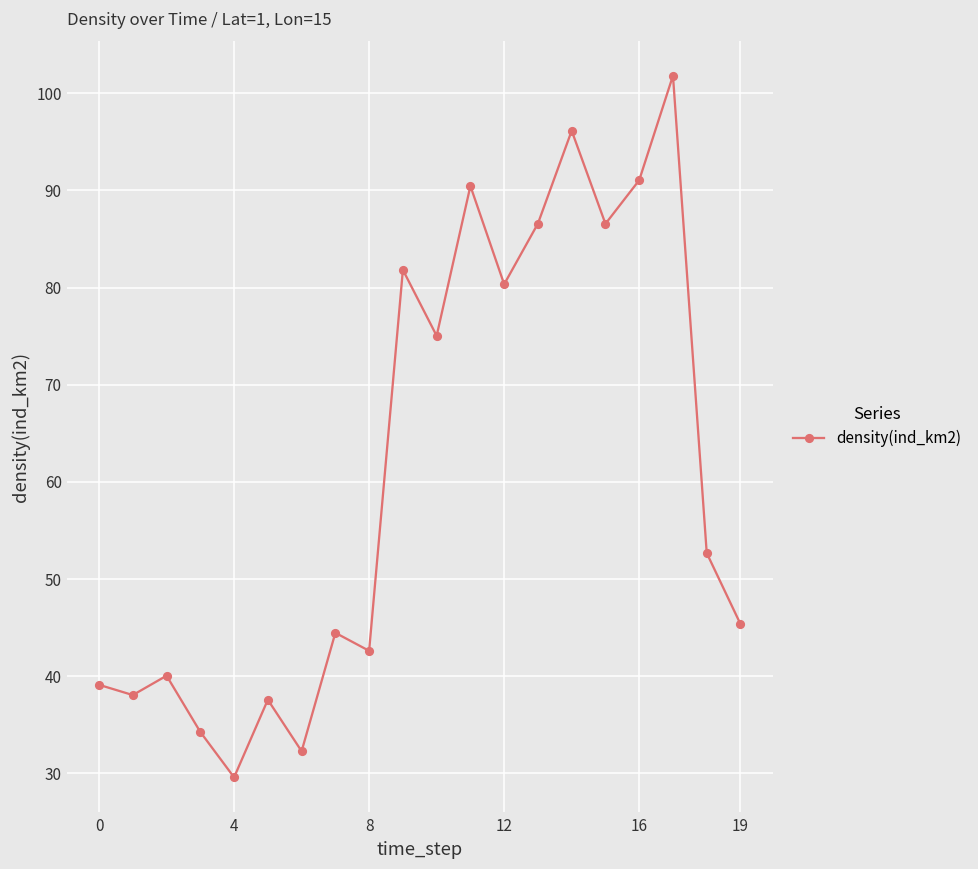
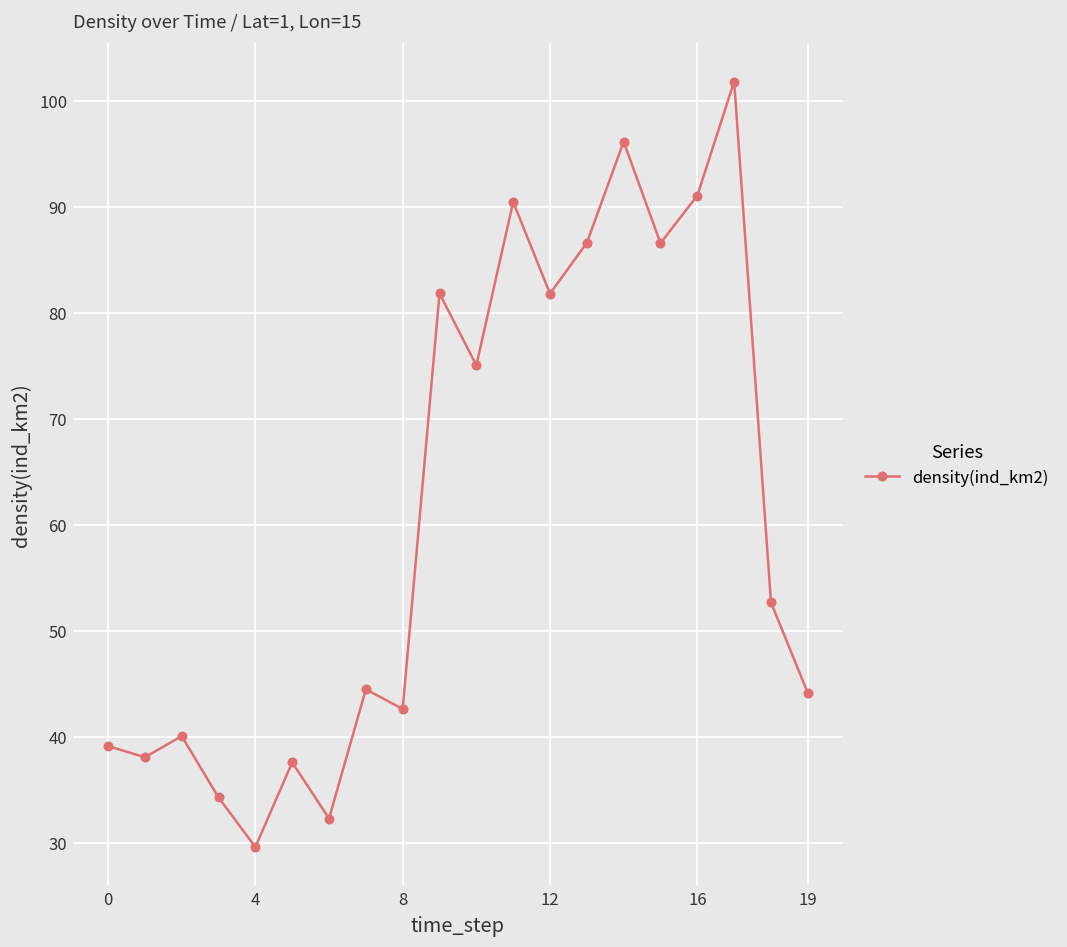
12: 80 -> 82
19: 45 -> 44
